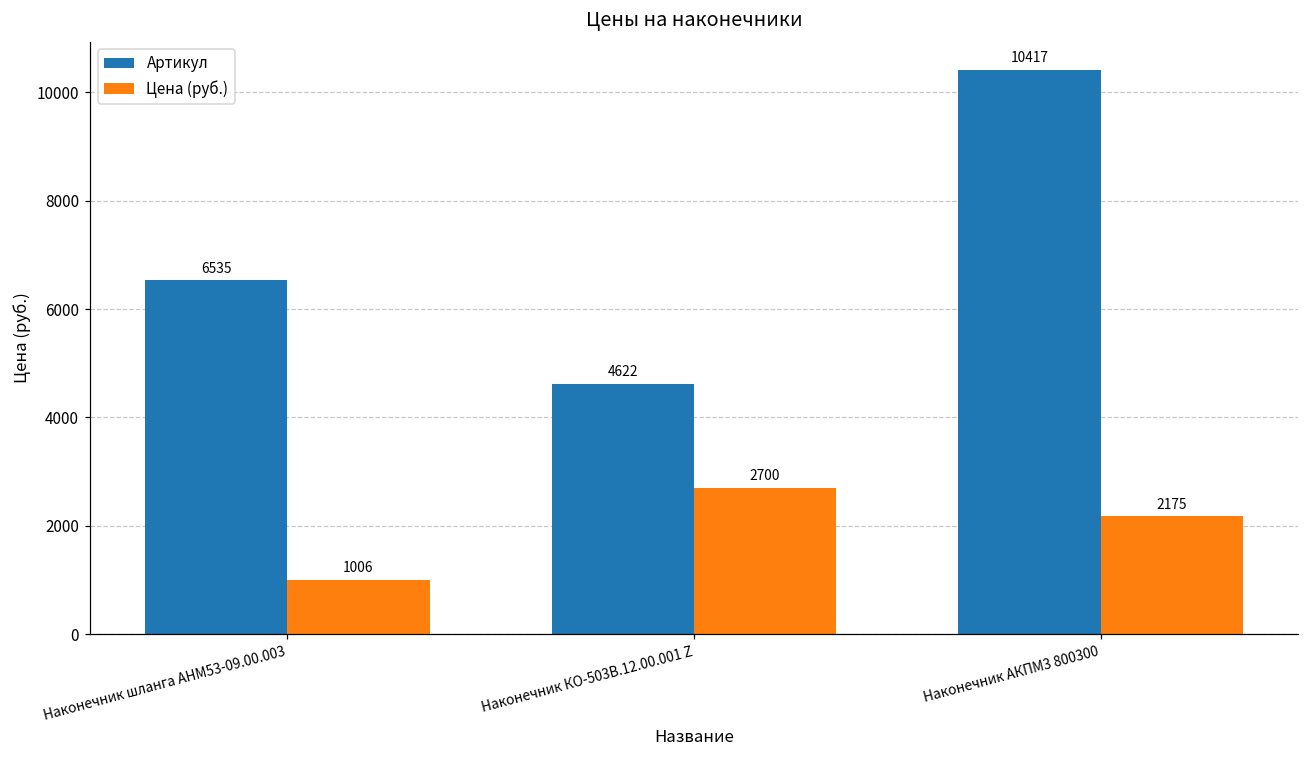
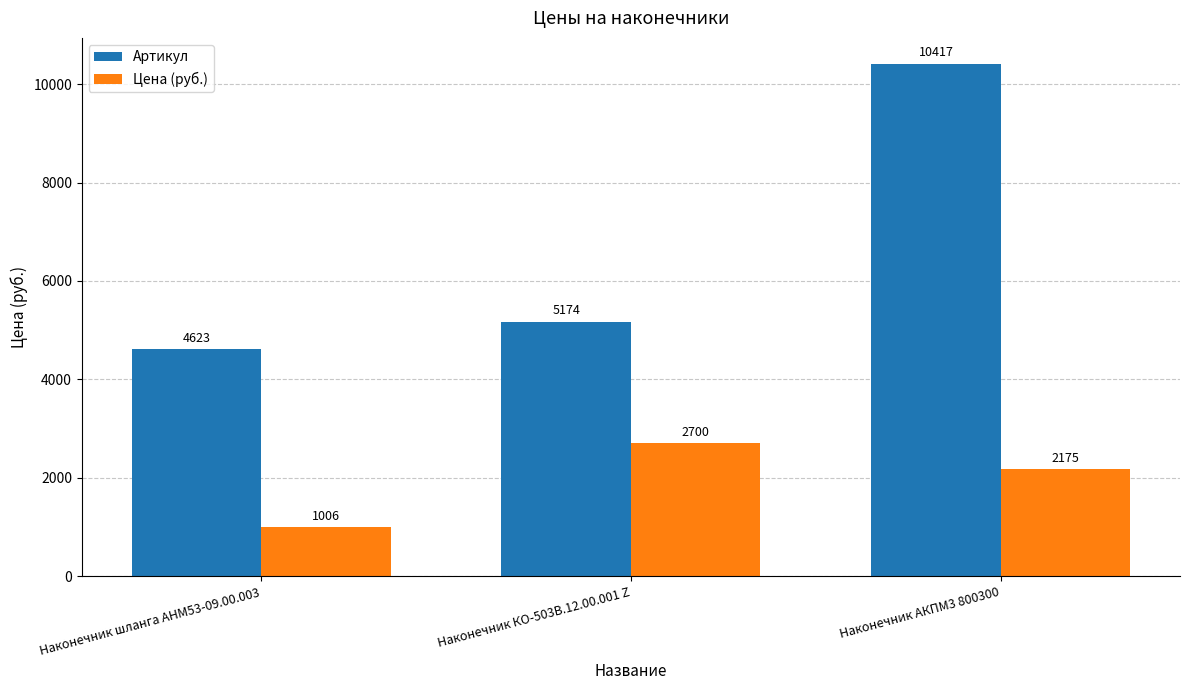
Артикул, Наконечник шланга АНМ53-09.00.003: 6535 -> 4623
Артикул, Наконечник КО-503В.12.00.001 Z: 4622 -> 5174
